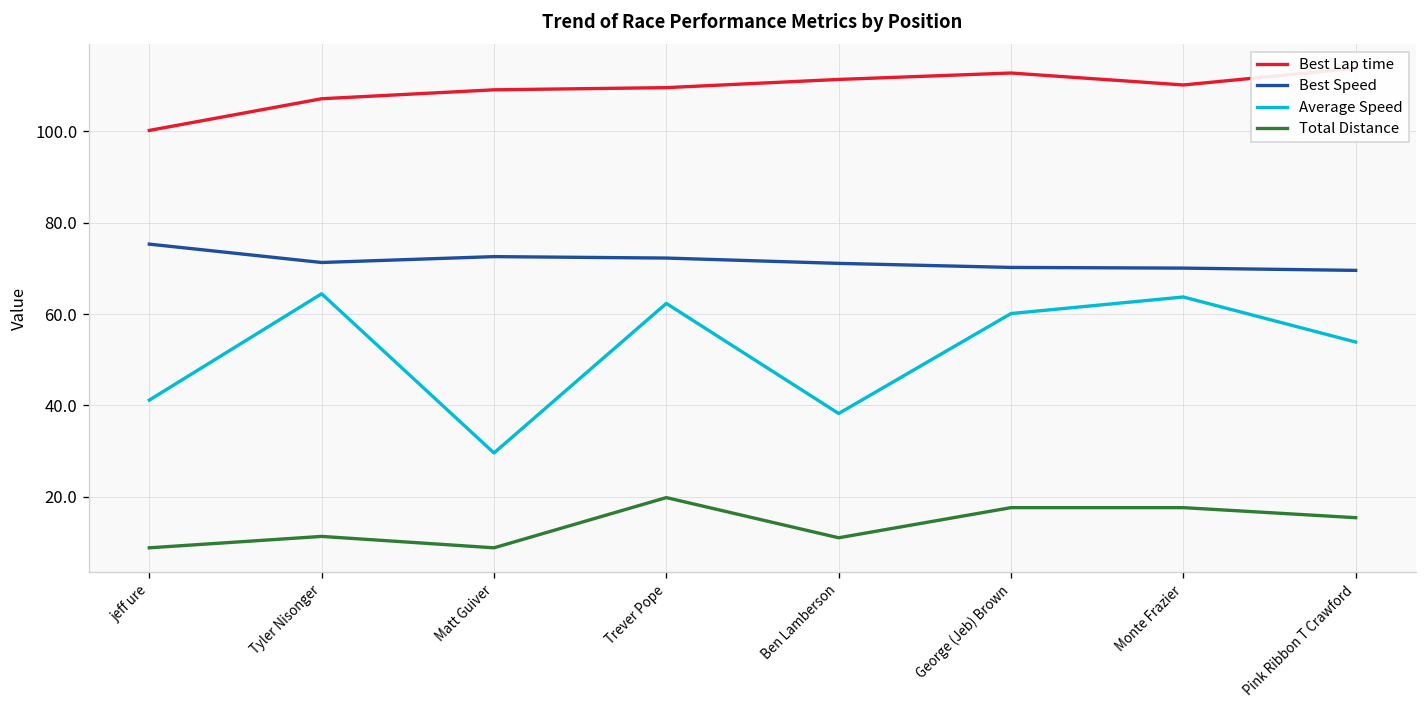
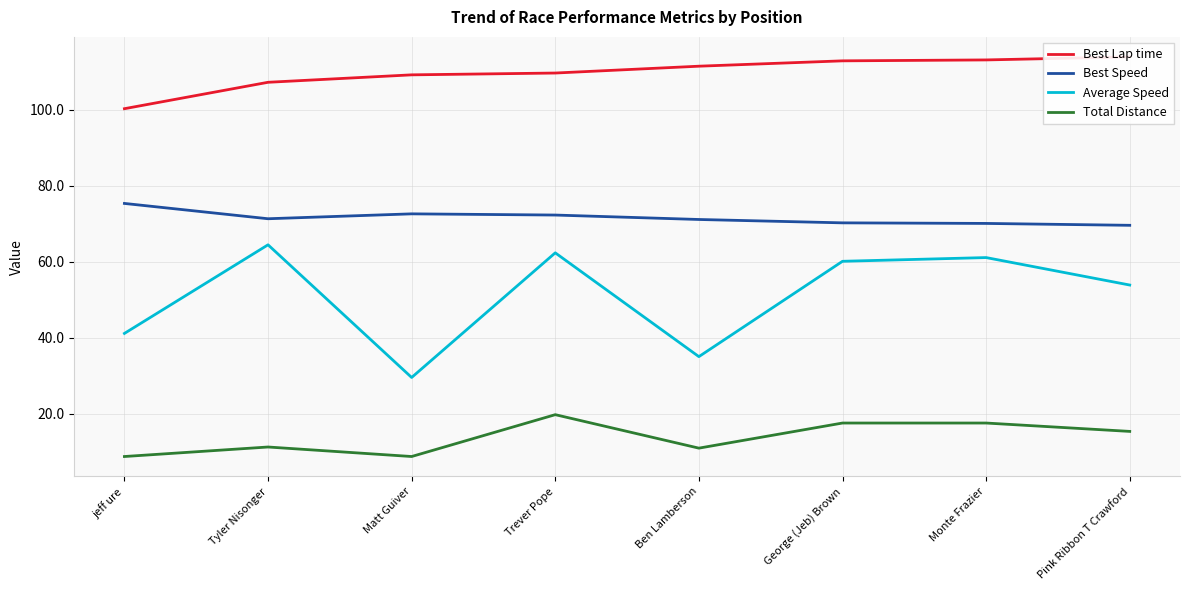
Average Speed, Ben Lamberson: 38 -> 35
Best Lap time, Monte Frazier: 110 -> 113
Average Speed, Monte Frazier: 64 -> 61
